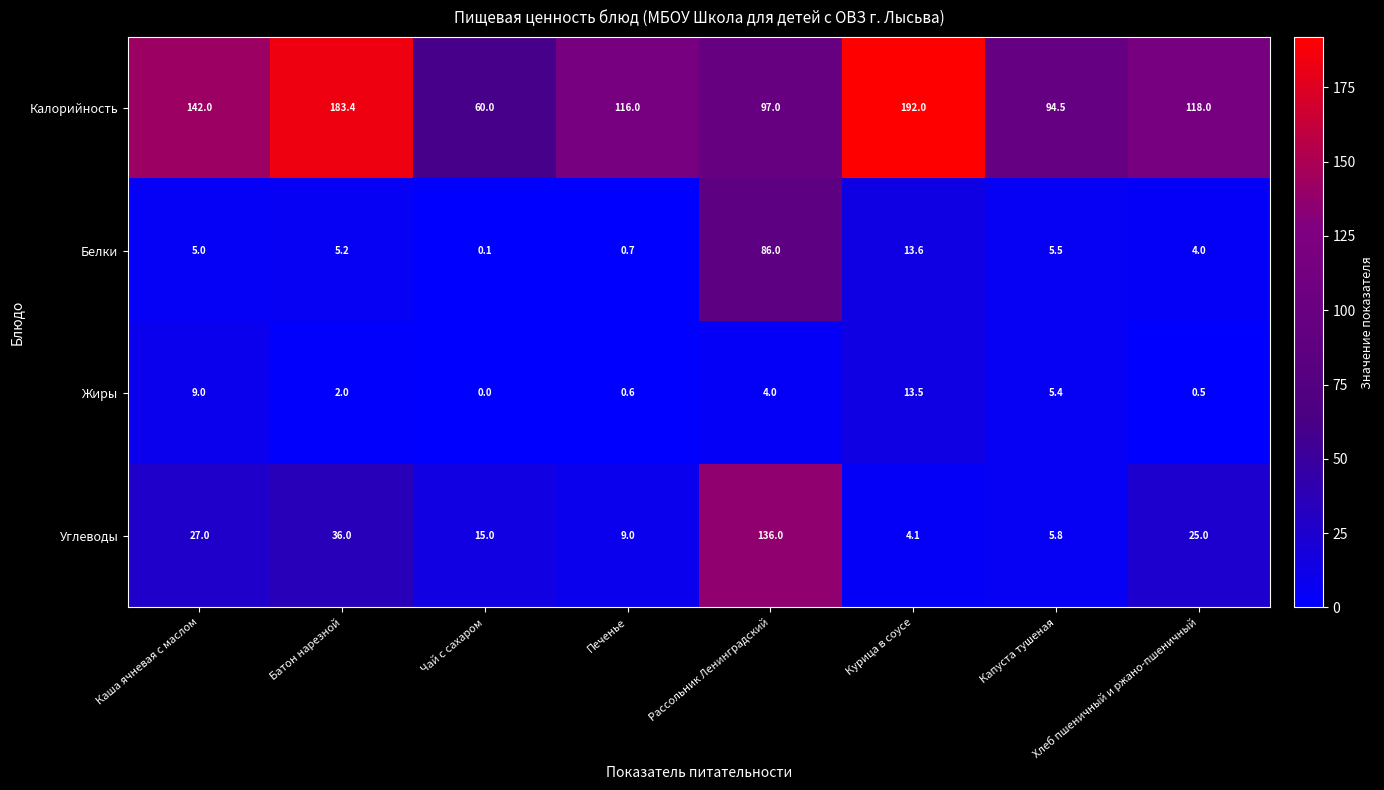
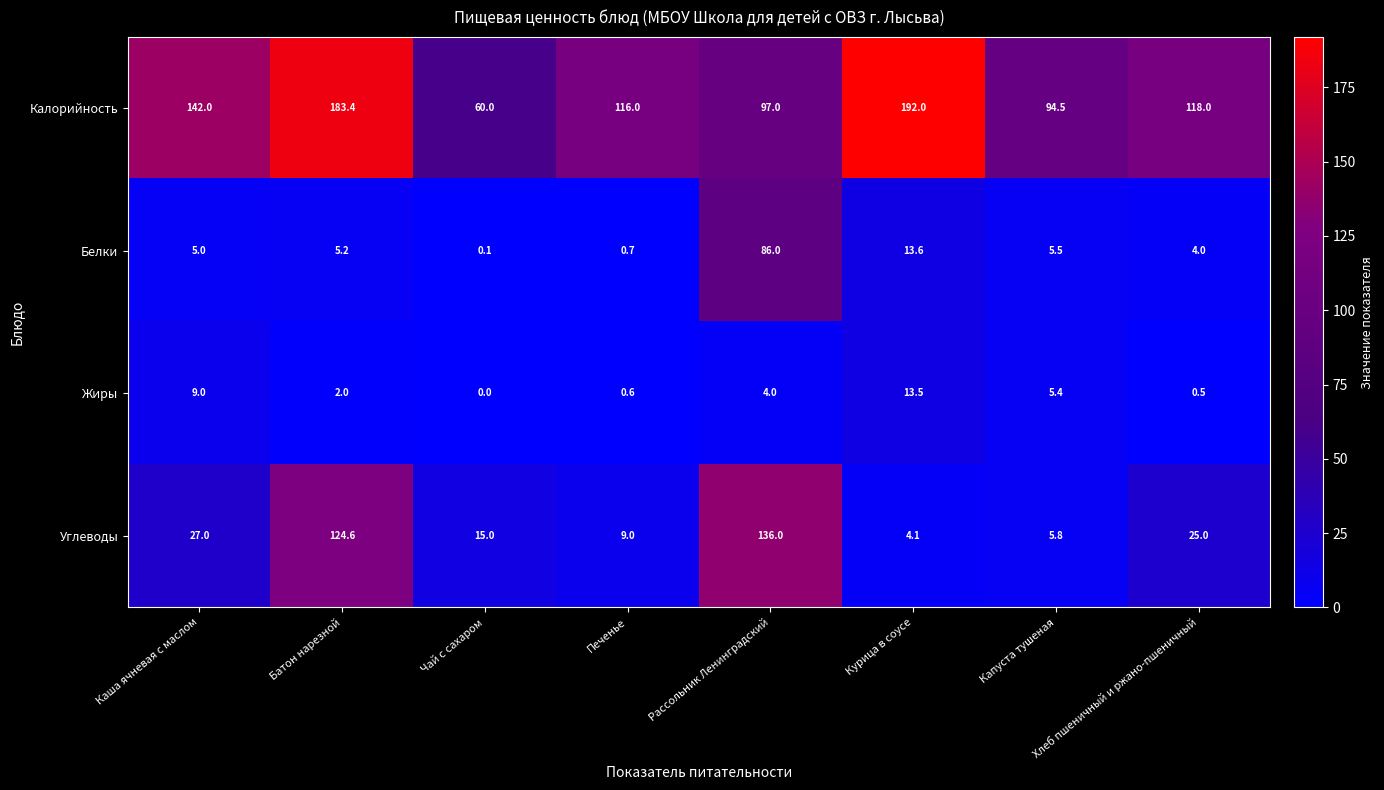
Углеводы, Батон нарезной: 36.0 -> 124.6
